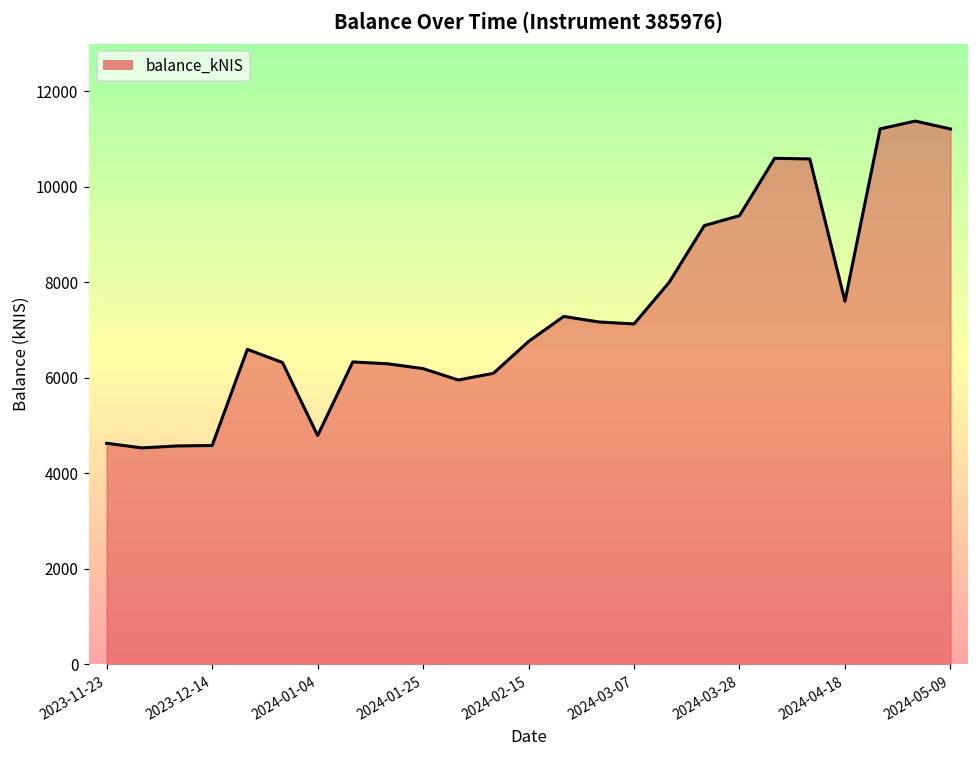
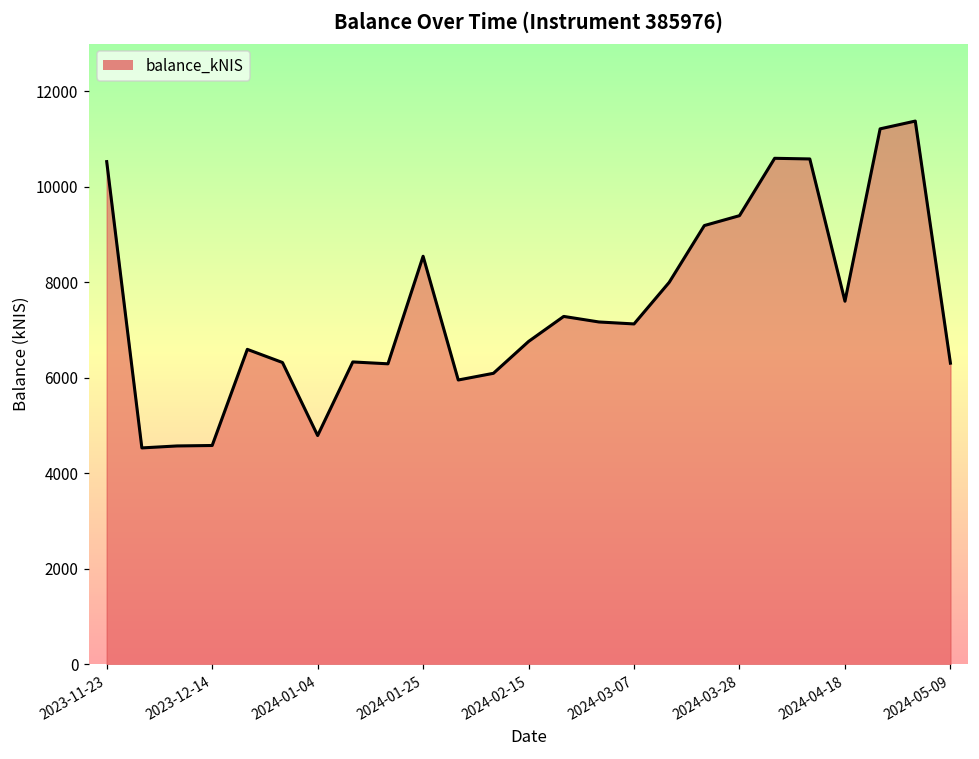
2023-11-23: 4600 -> 10500
2024-01-25: 6200 -> 8500
2024-05-09: 11200 -> 6300
